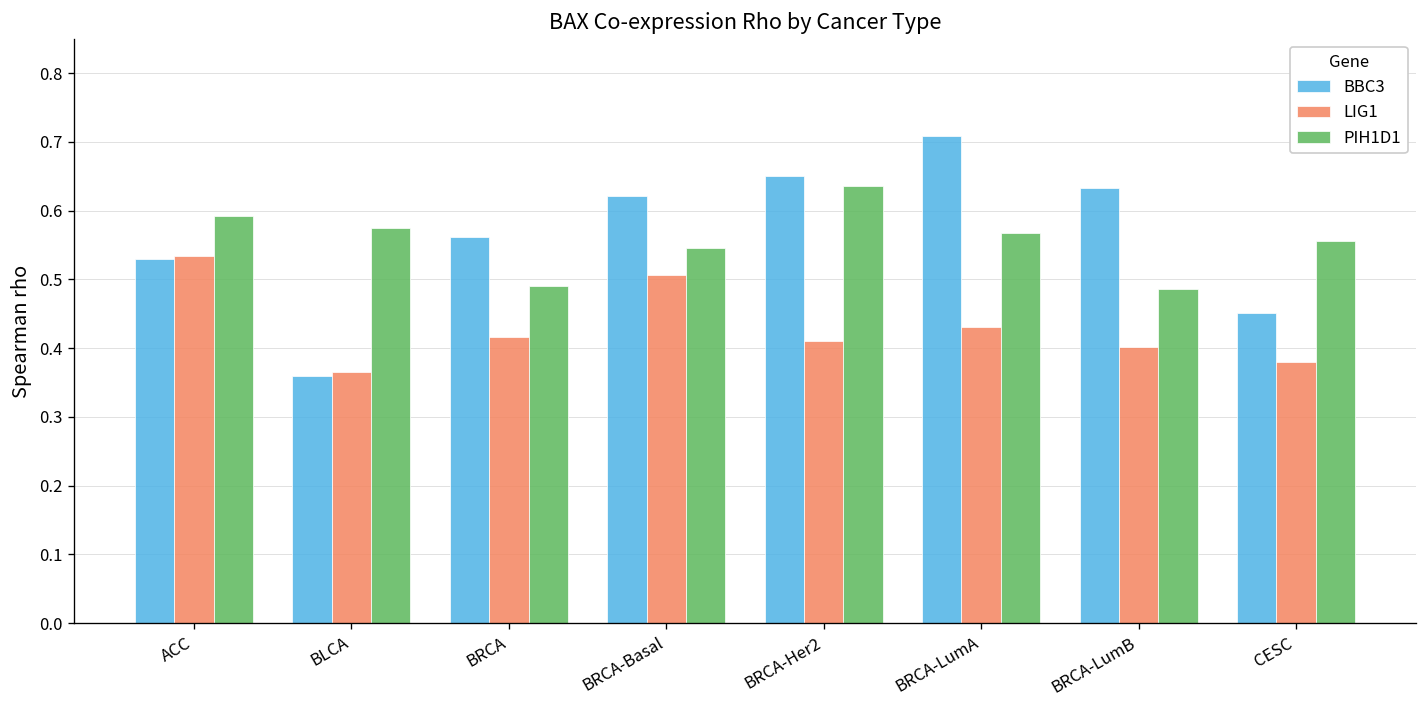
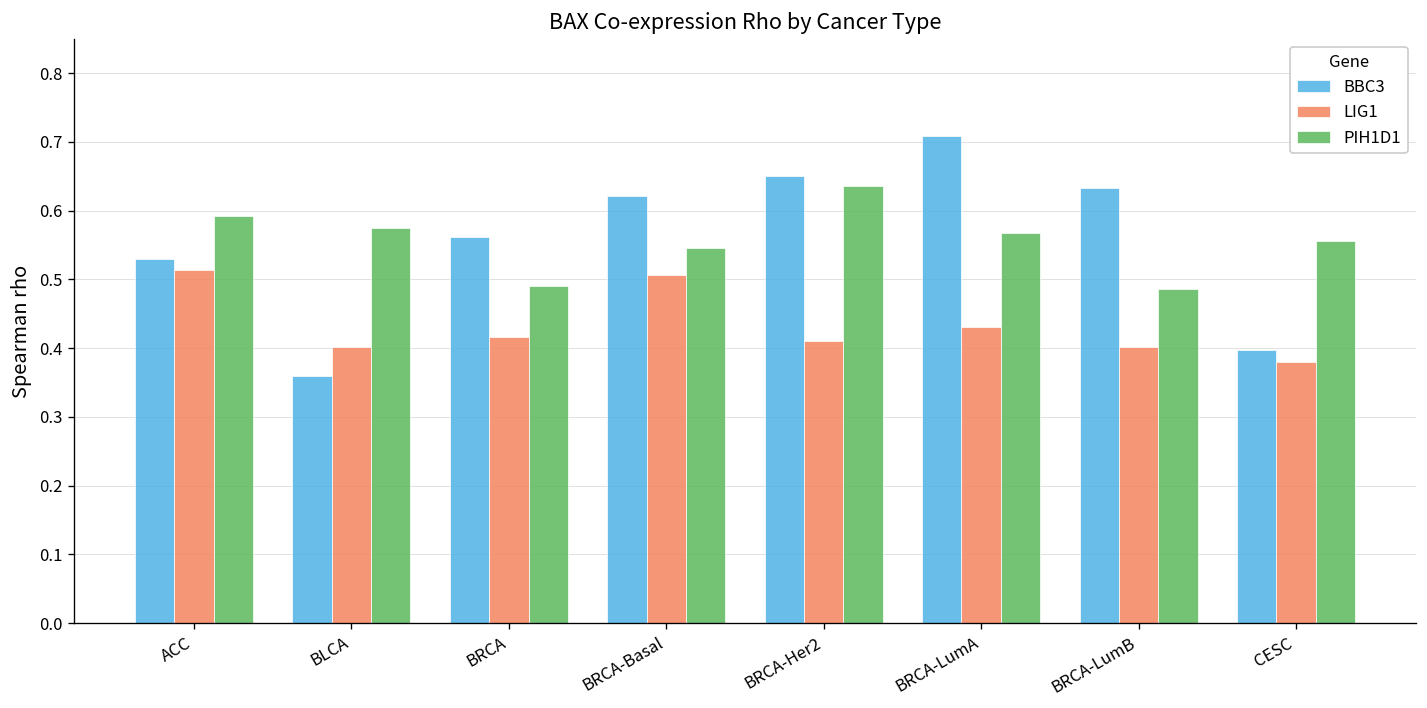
LIG1, ACC: 0.53 -> 0.51
LIG1, BLCA: 0.37 -> 0.40
BBC3, CESC: 0.45 -> 0.40
